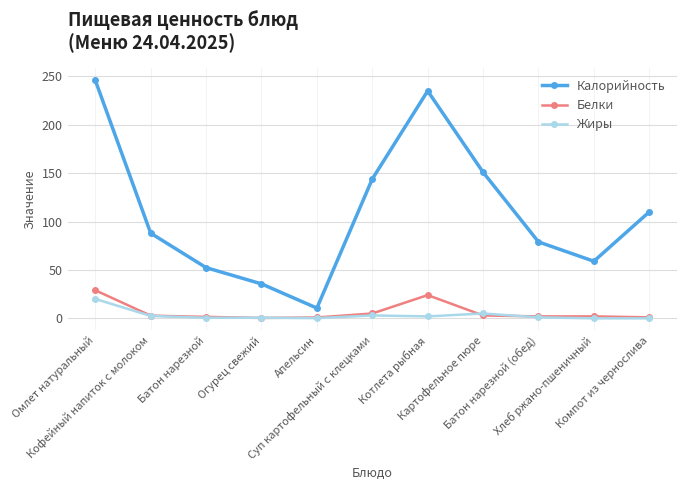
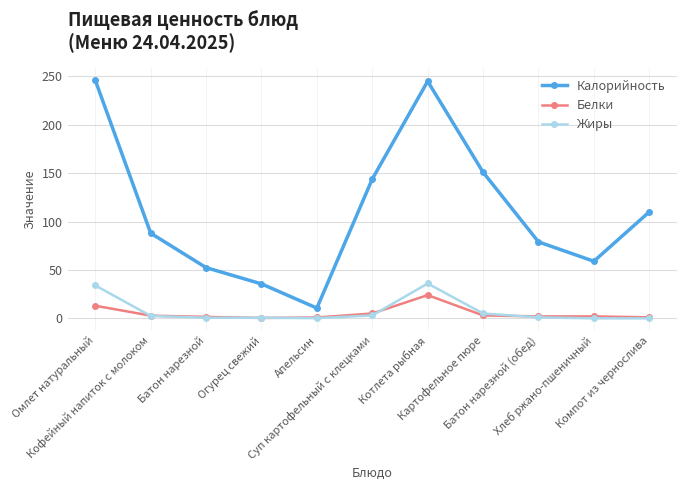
Белки, Омлет натуральный: 30 -> 10
Жиры, Омлет натуральный: 20 -> 30
Калорийность, Котлета рыбная: 240 -> 250
Жиры, Котлета рыбная: 0 -> 40
